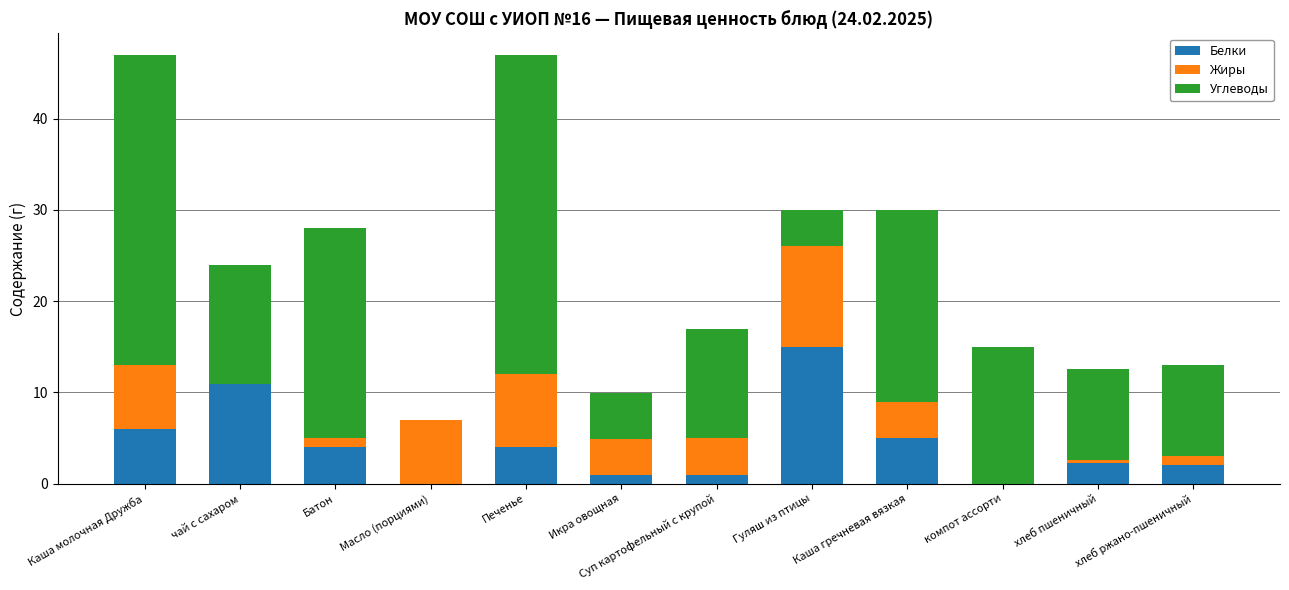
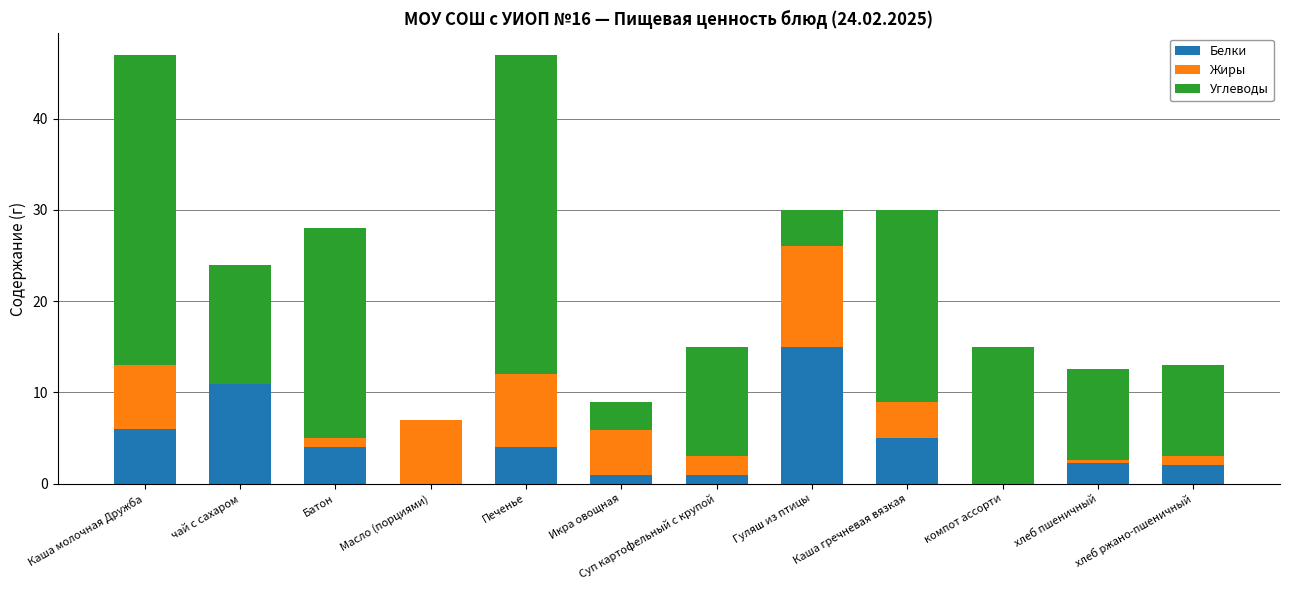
Жиры, Икра овощная: 4 -> 5
Углеводы, Икра овощная: 5 -> 3
Жиры, Суп картофельный с крупой: 4 -> 2
